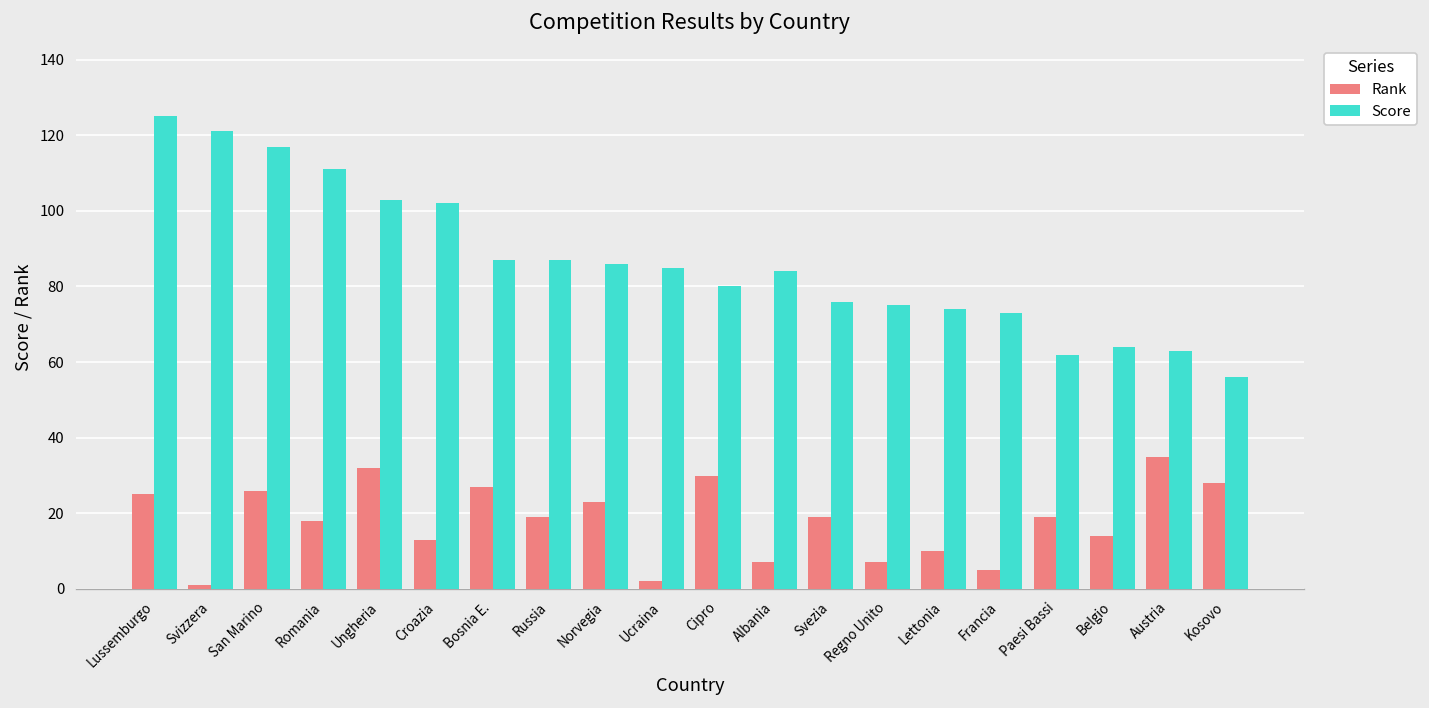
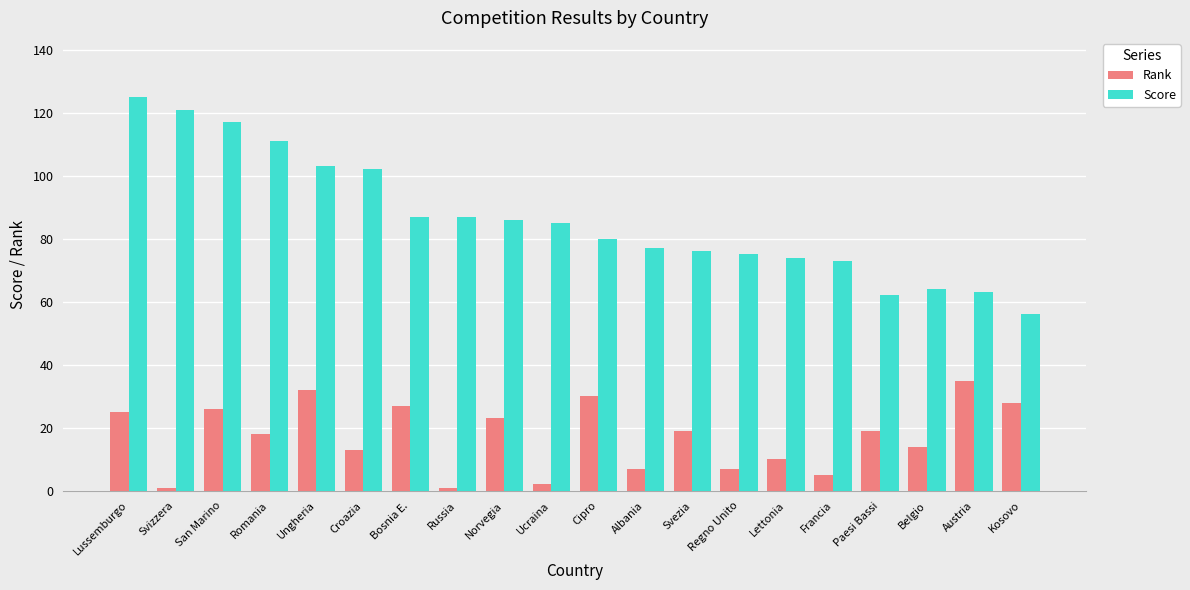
Rank, Russia: 19 -> 1
Score, Albania: 84 -> 77
